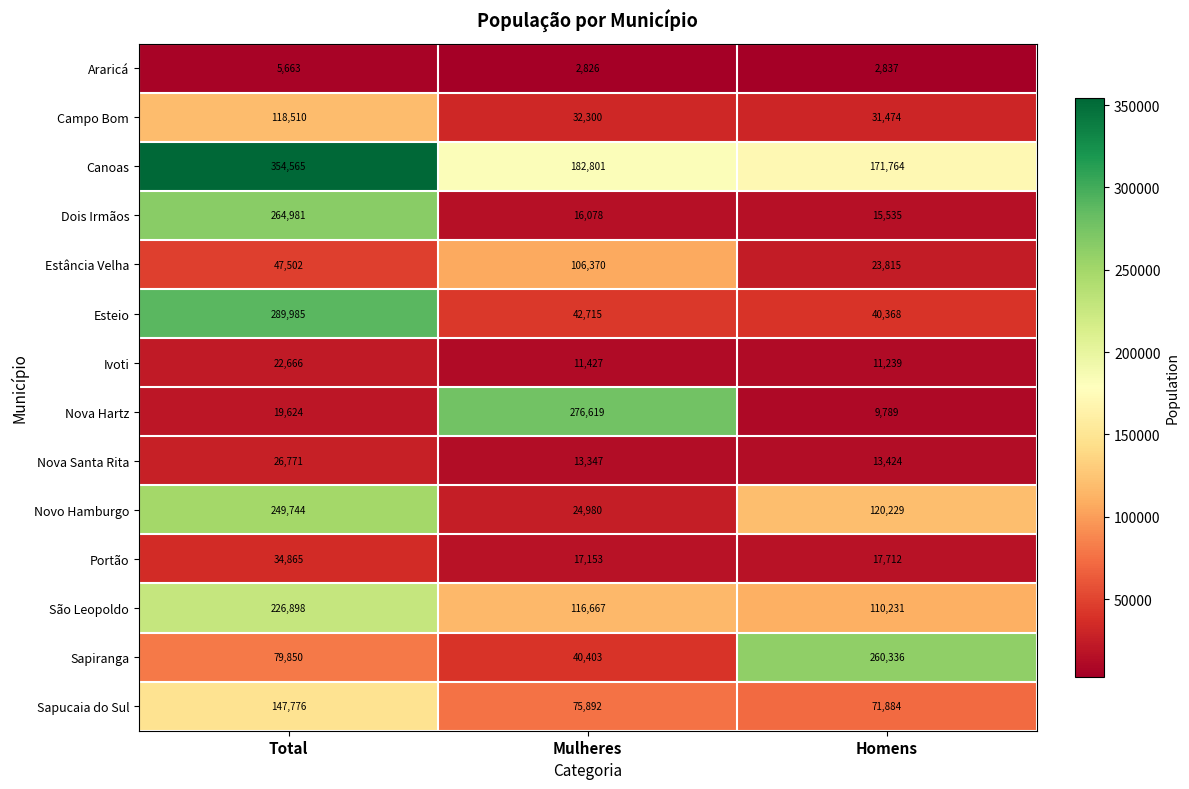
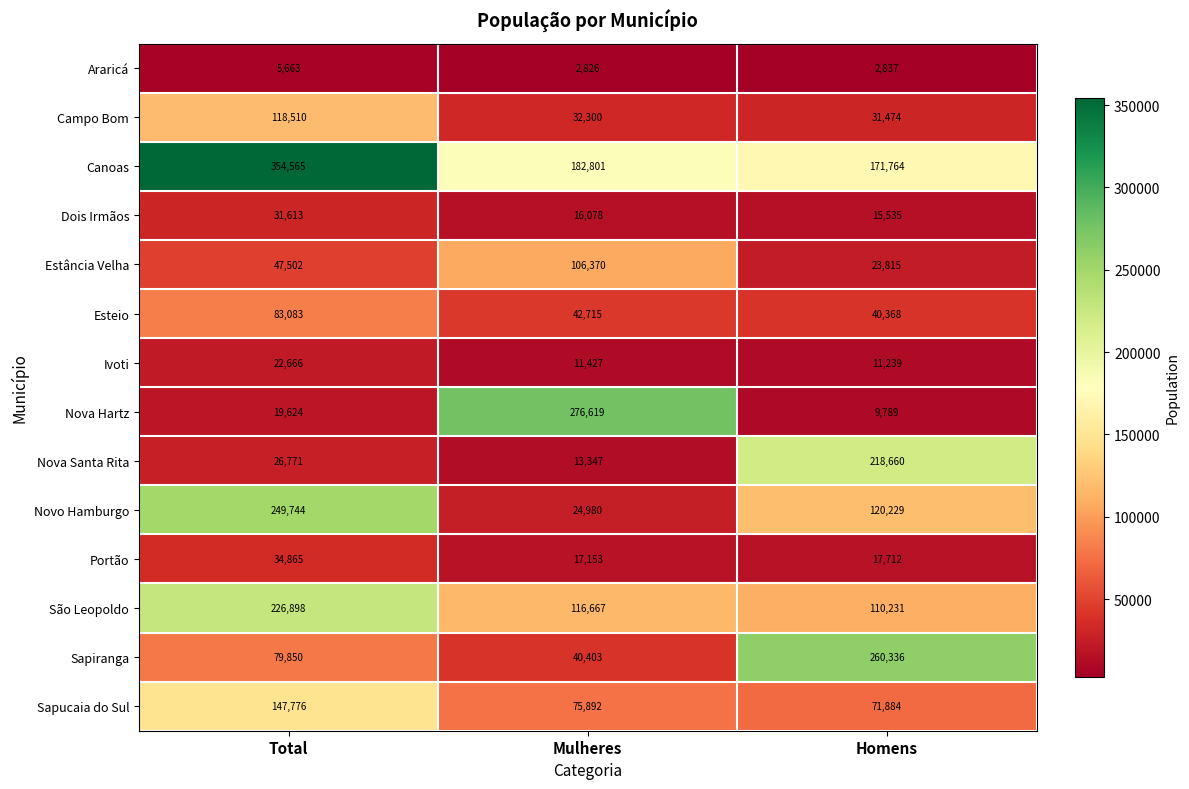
Dois Irmãos, Total: 264,981 -> 31,613
Esteio, Total: 289,985 -> 83,083
Nova Santa Rita, Homens: 13,424 -> 218,660
